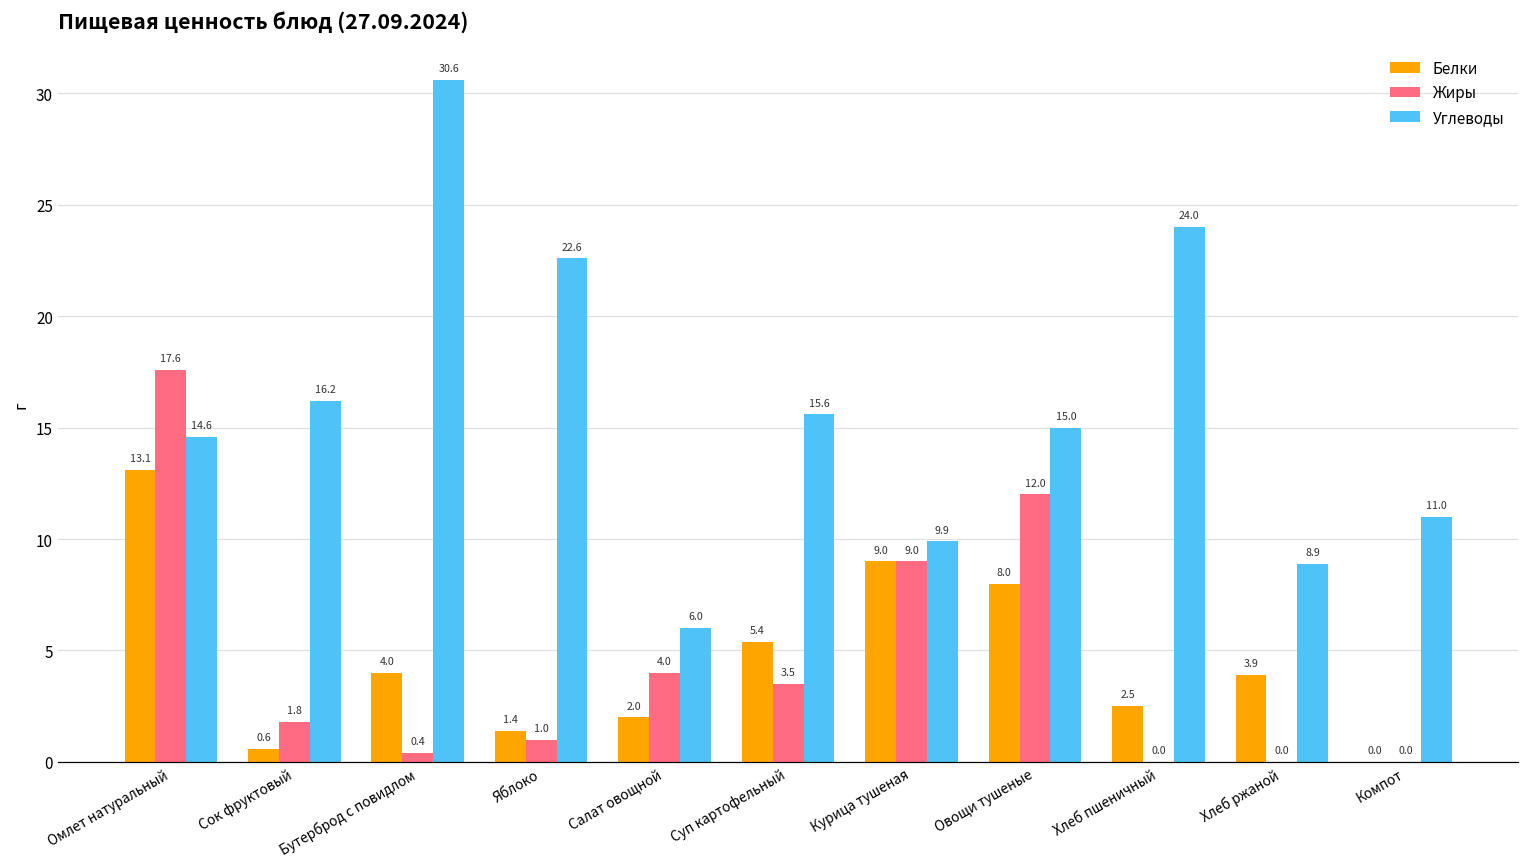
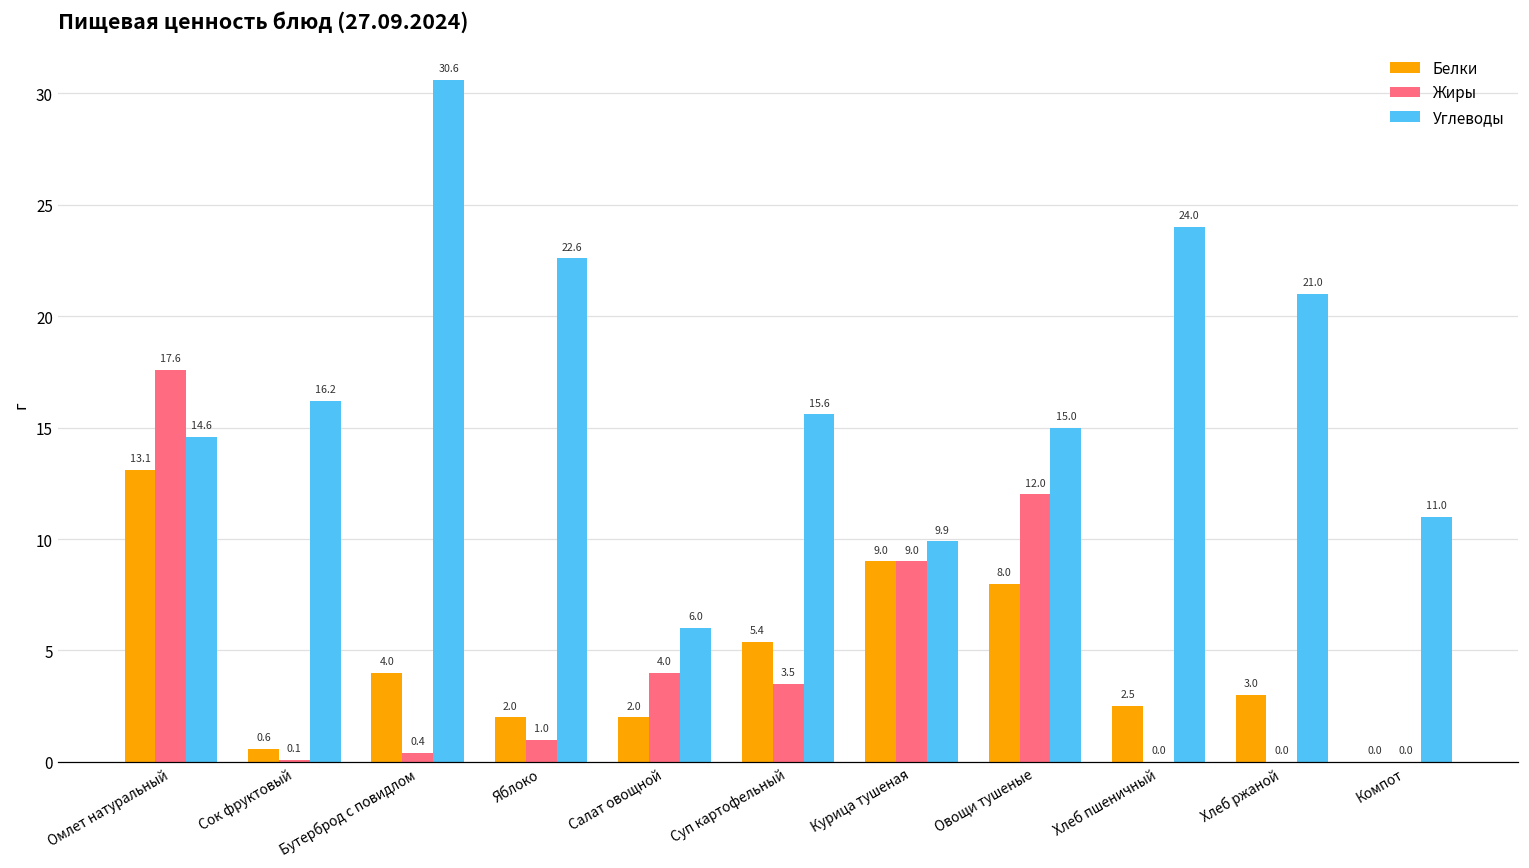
Жиры, Сок фруктовый: 1.8 -> 0.1
Белки, Яблоко: 1.4 -> 2.0
Белки, Хлеб ржаной: 3.9 -> 3.0
Углеводы, Хлеб ржаной: 8.9 -> 21.0
